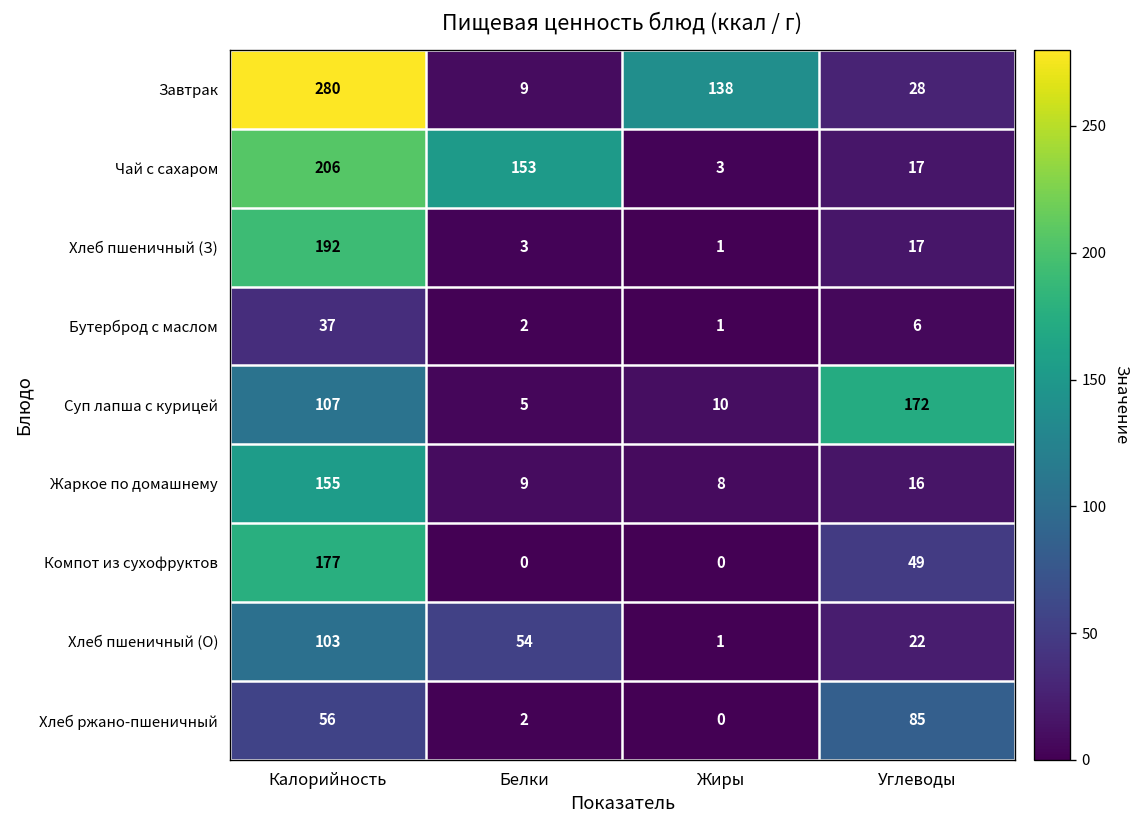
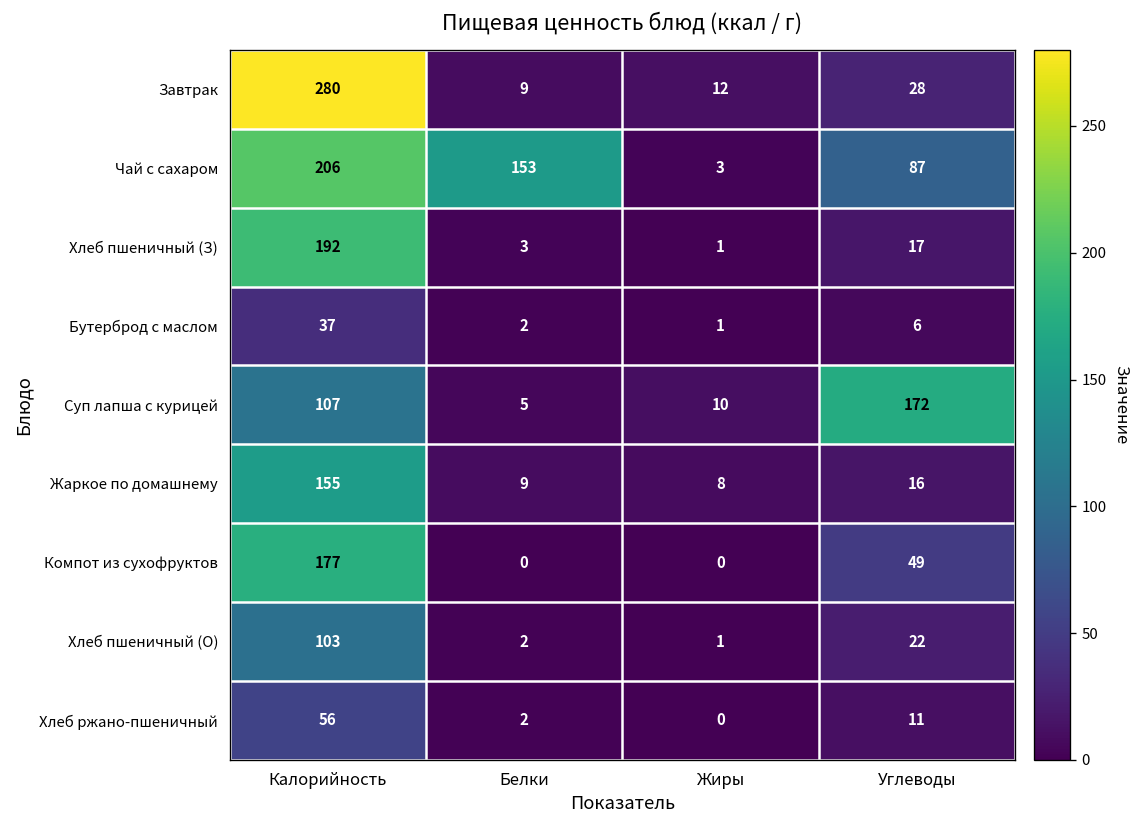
Завтрак, Жиры: 138 -> 12
Чай с сахаром, Углеводы: 17 -> 87
Хлеб пшеничный (О), Белки: 54 -> 2
Хлеб ржано-пшеничный, Углеводы: 85 -> 11
